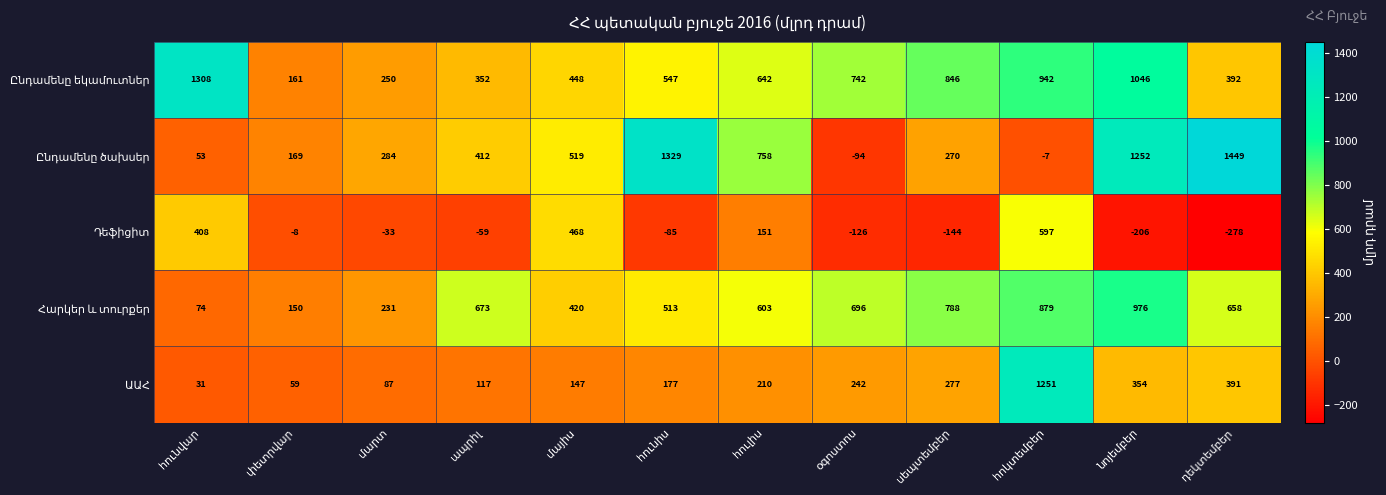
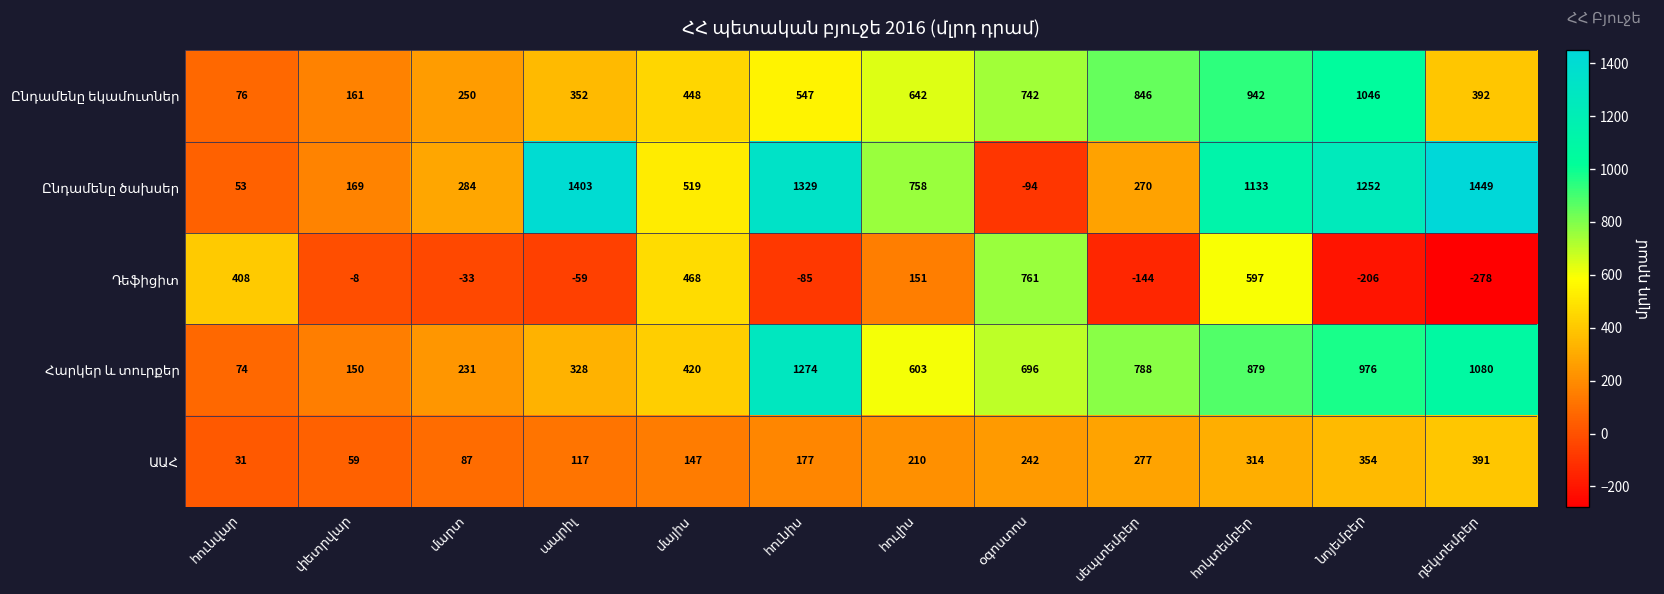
Ընդամենը եկամուտներ, հունվար: 1308 -> 76
Ընդամենը ծախսեր, ապրիլ: 412 -> 1403
Ընդամենը ծախսեր, հոկտեմբեր: -7 -> 1133
Դեֆիցիտ, օգոստոս: -126 -> 761
Հարկեր և տուրքեր, ապրիլ: 673 -> 328
Հարկեր և տուրքեր, հունիս: 513 -> 1274
Հարկեր և տուրքեր, դեկտեմբեր: 658 -> 1080
ԱԱՀ, հոկտեմբեր: 1251 -> 314
